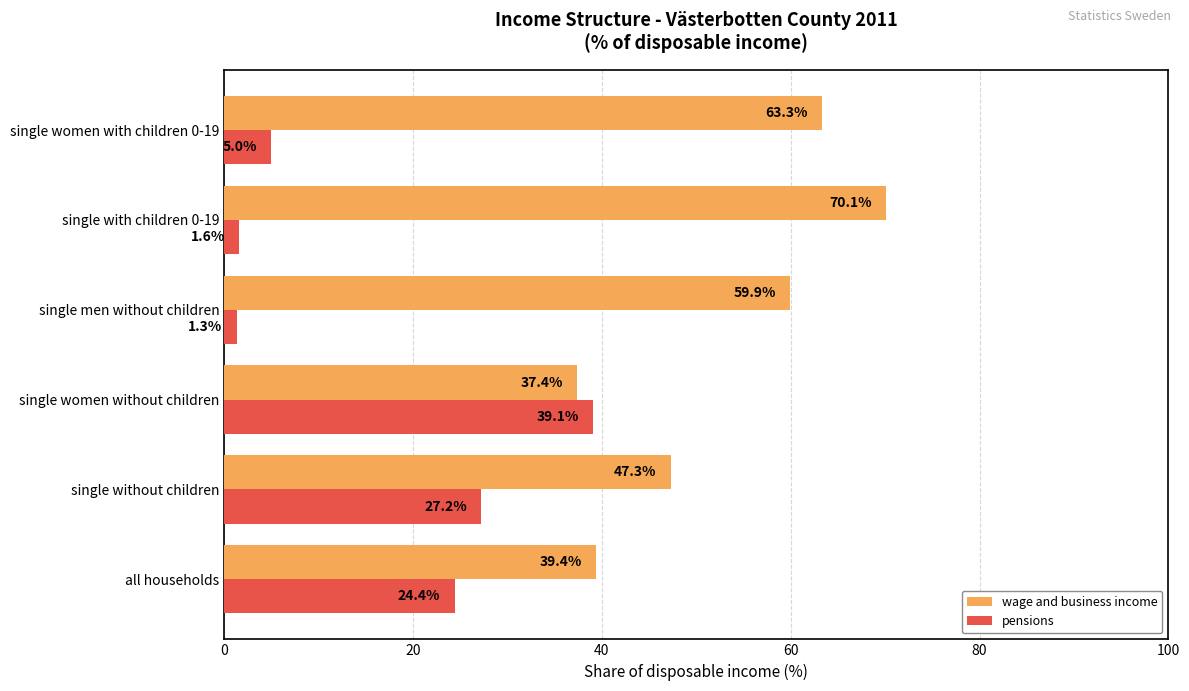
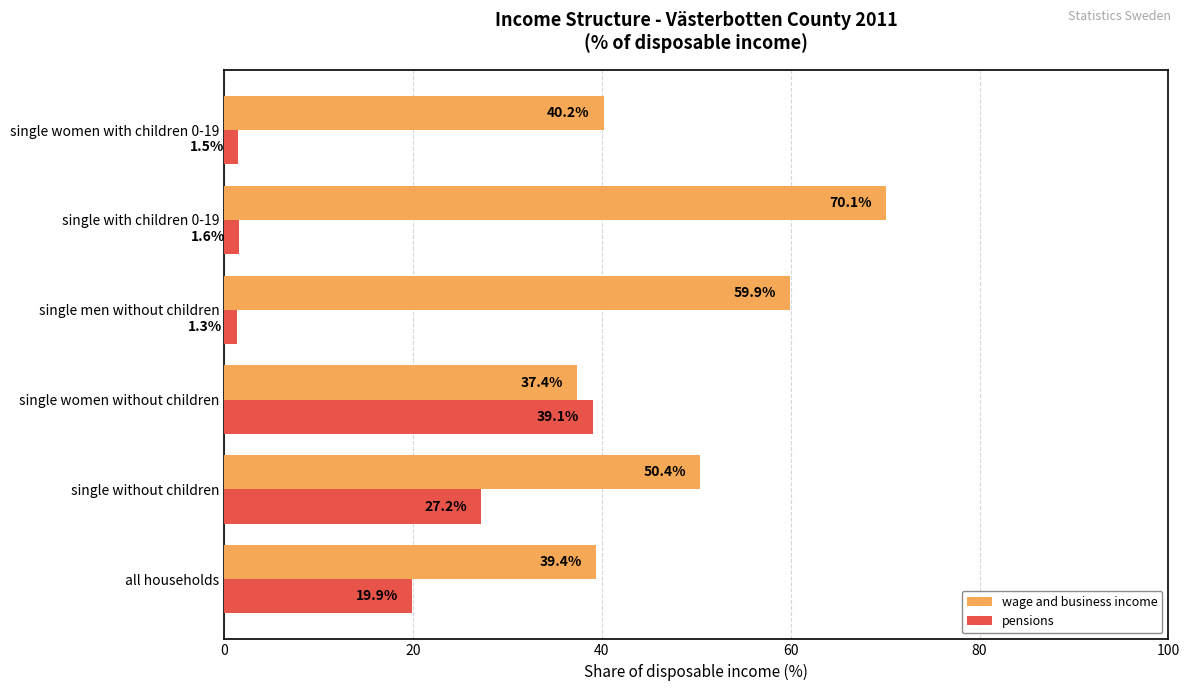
wage and business income, single women with children 0-19: 63.3% -> 40.2%
pensions, single women with children 0-19: 5.0% -> 1.5%
wage and business income, single without children: 47.3% -> 50.4%
pensions, all households: 24.4% -> 19.9%
